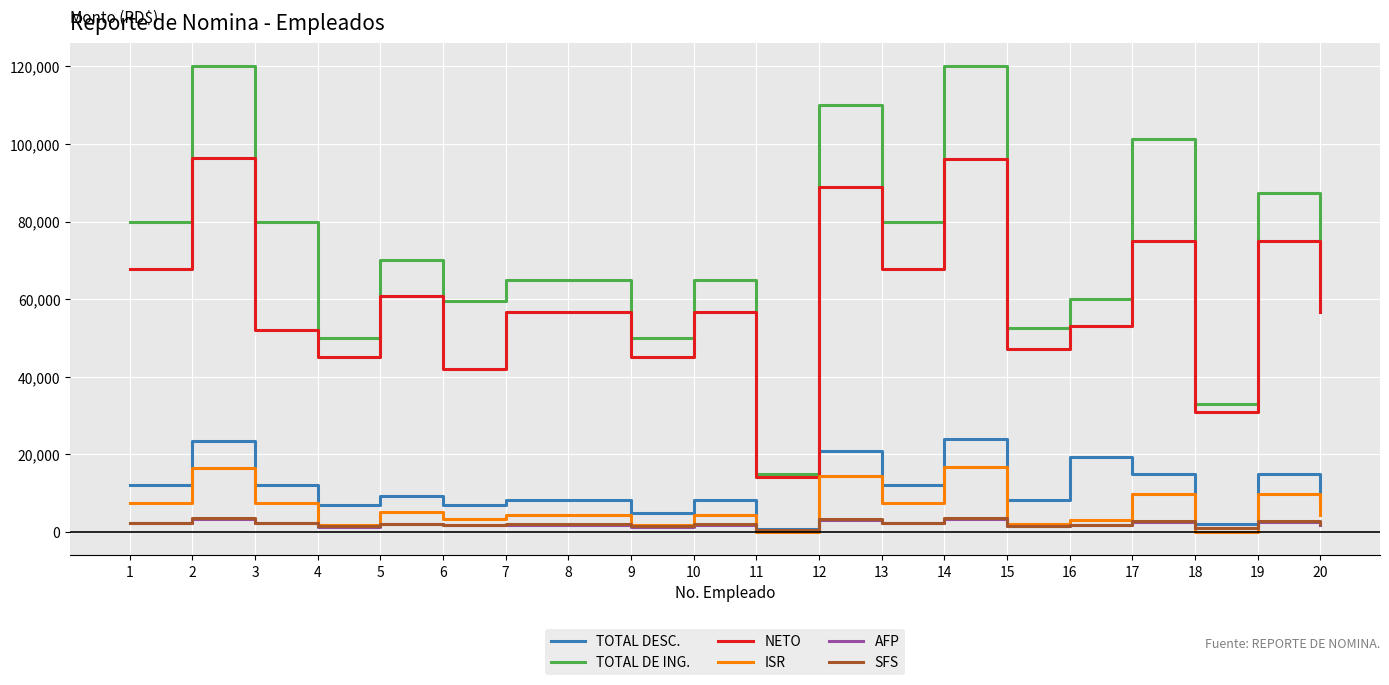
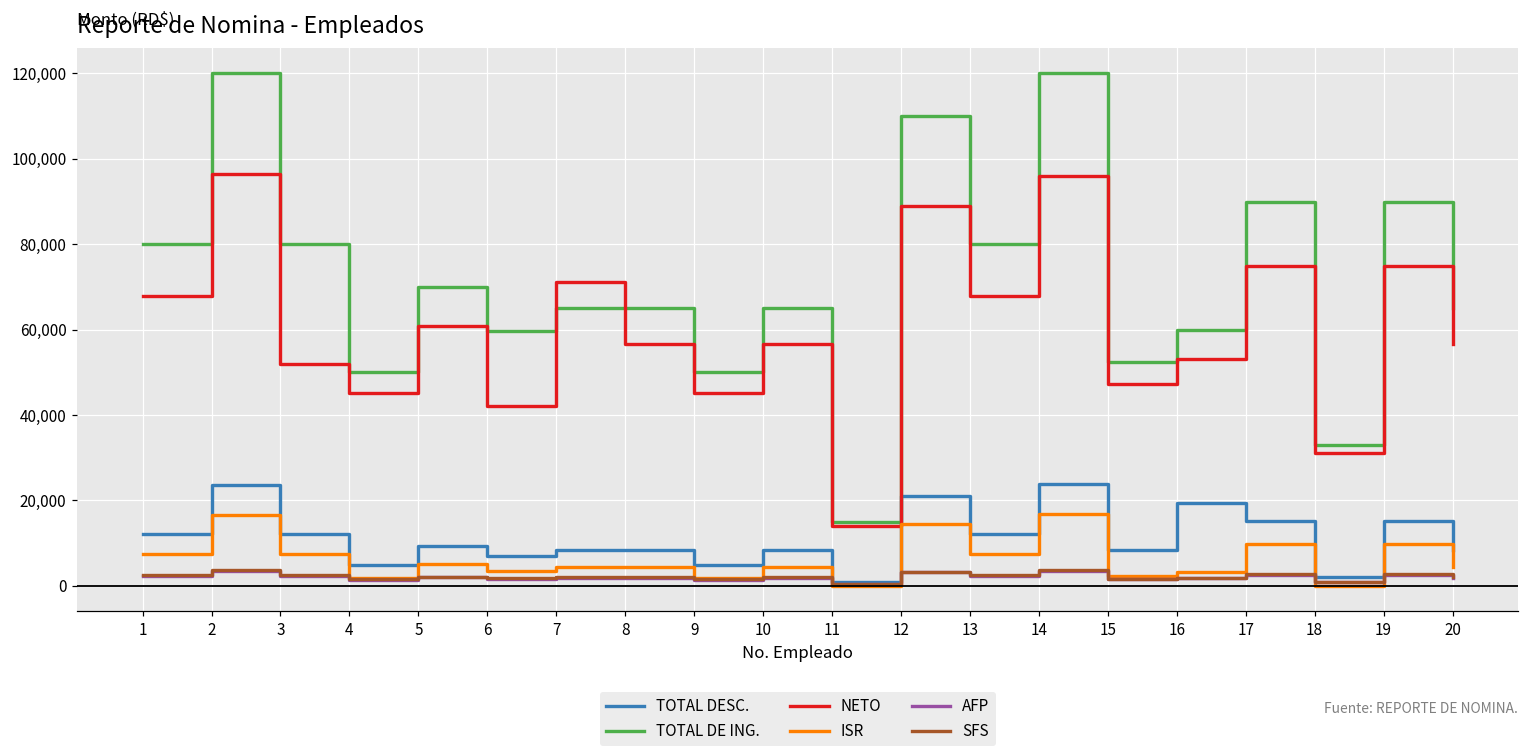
TOTAL DESC., 4: 7,000 -> 5,000
NETO, 7: 57,000 -> 71,000
TOTAL DE ING., 17: 101,000 -> 90,000
TOTAL DE ING., 19: 87,000 -> 90,000
